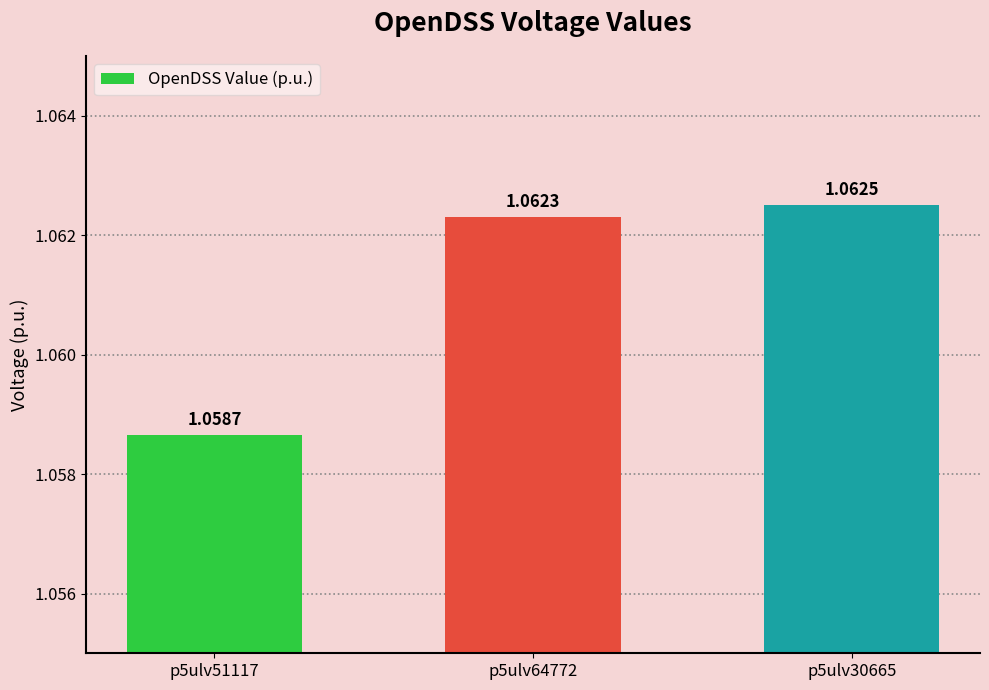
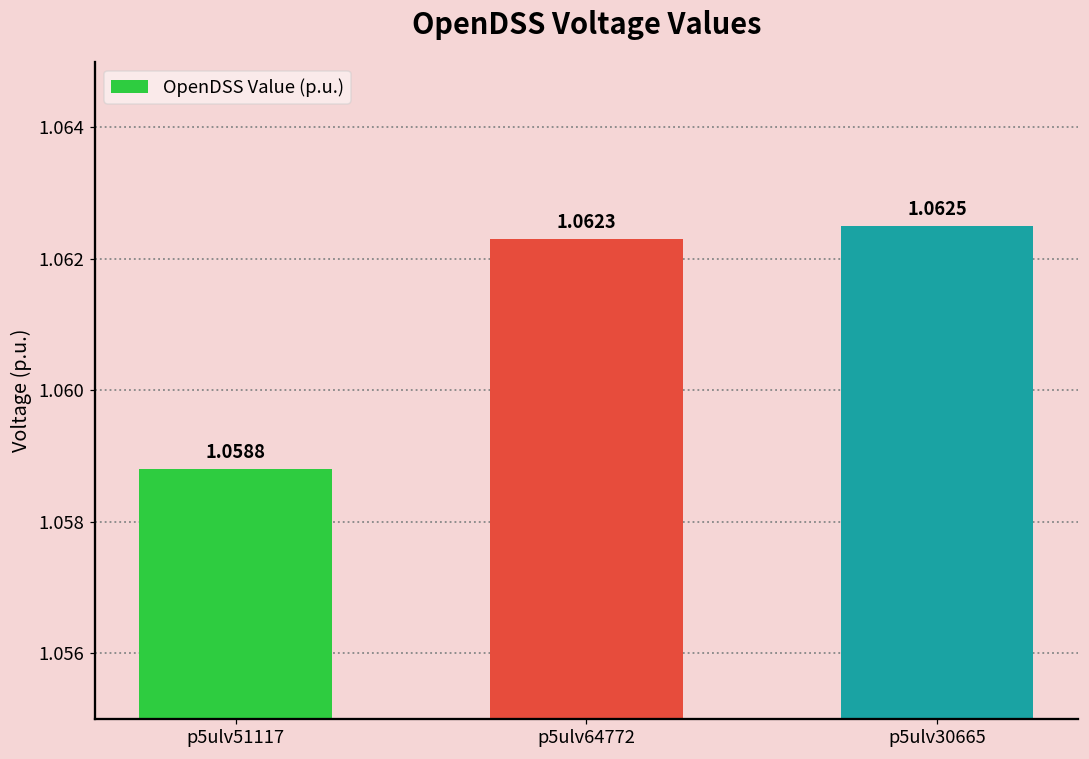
p5ulv51117: 1.0587 -> 1.0588
